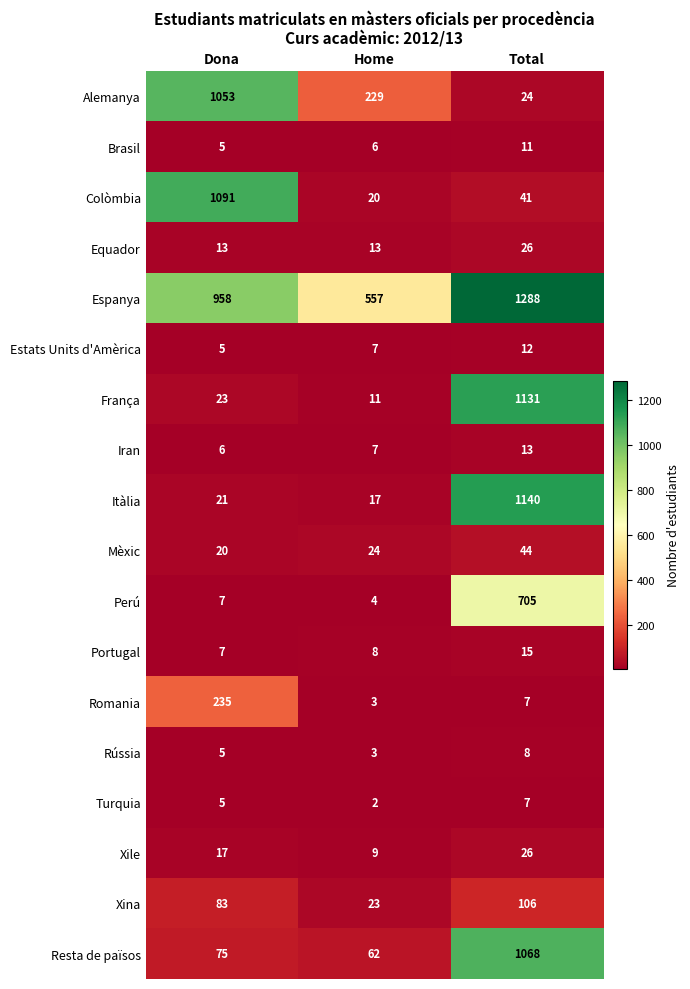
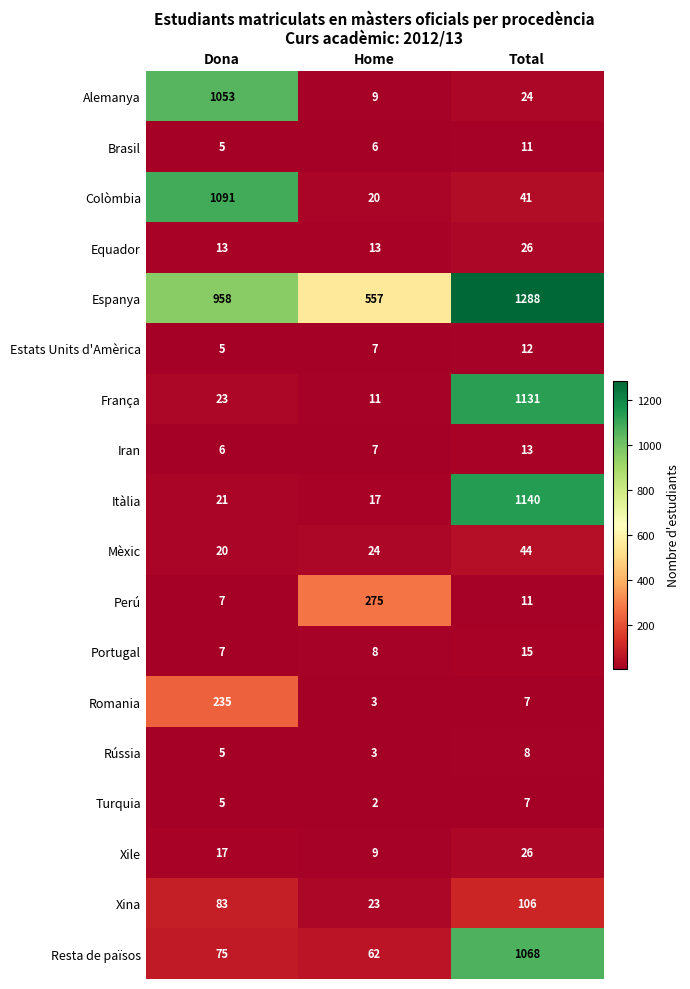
Alemanya, Home: 229 -> 9
Perú, Home: 4 -> 275
Perú, Total: 705 -> 11
